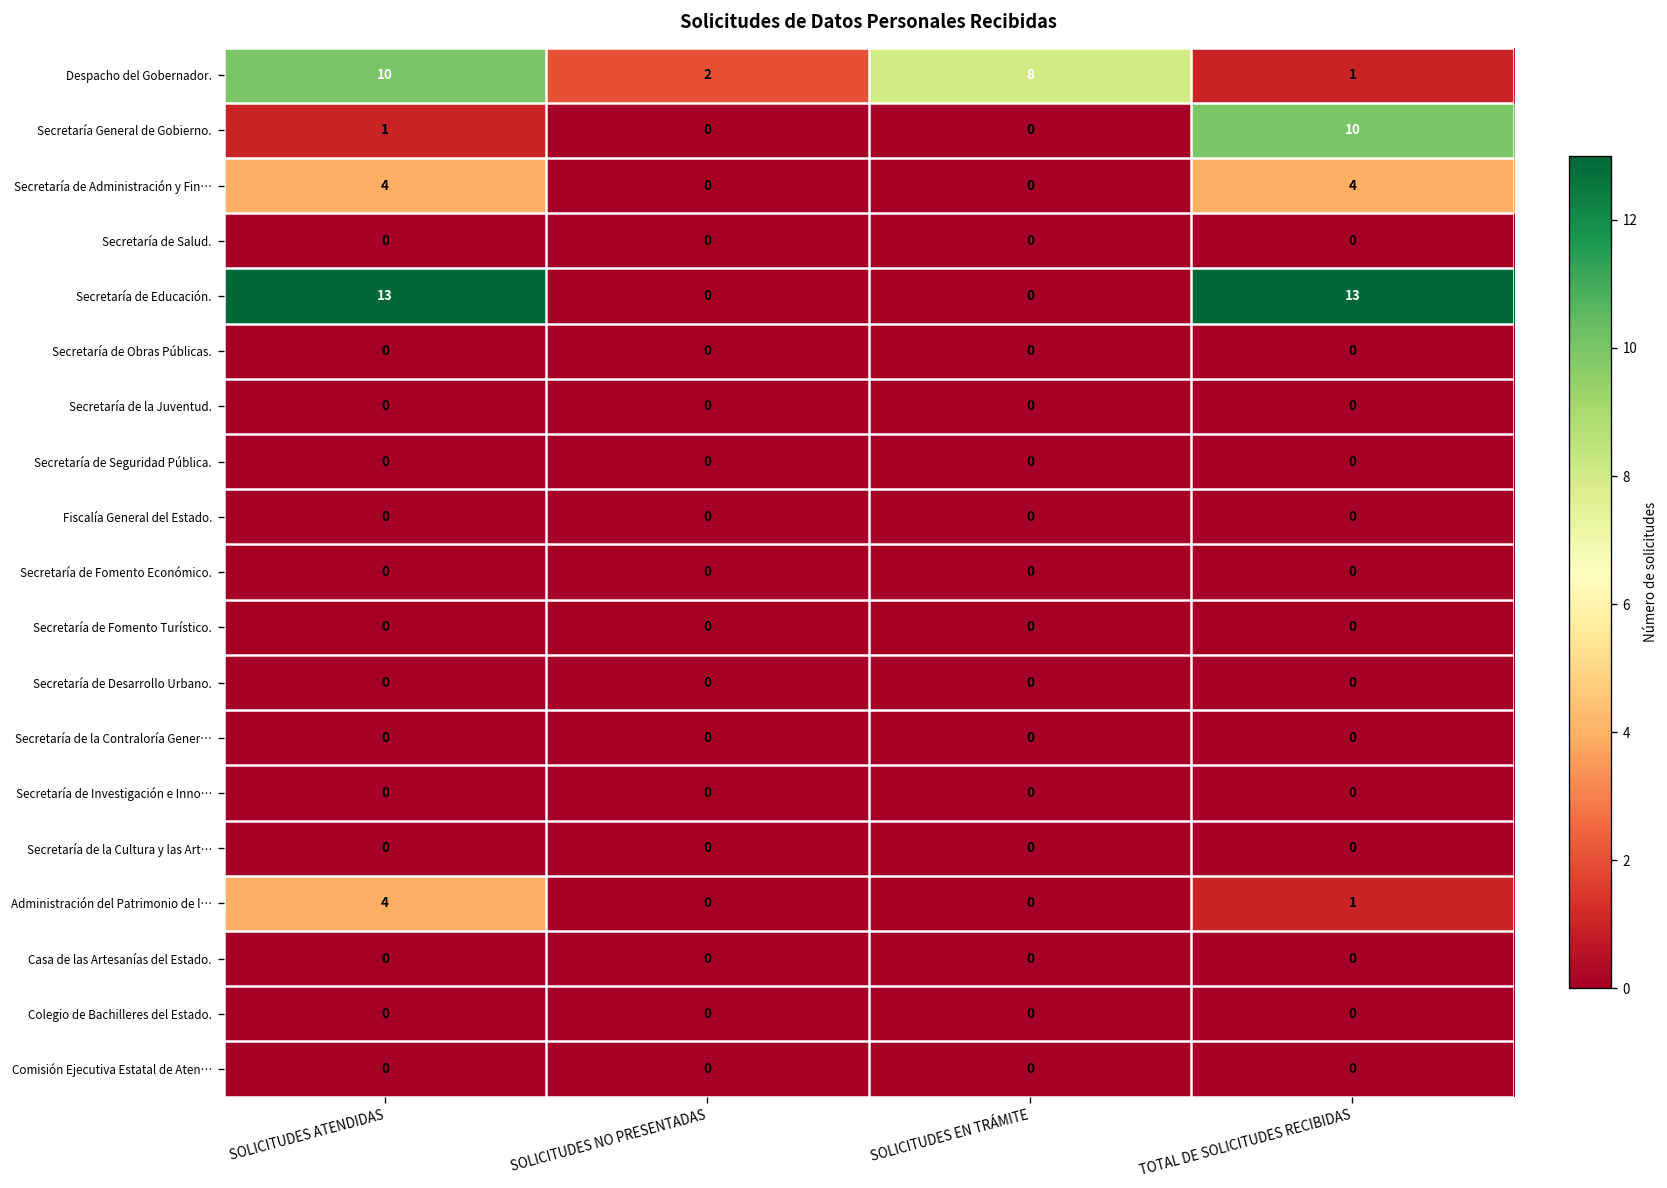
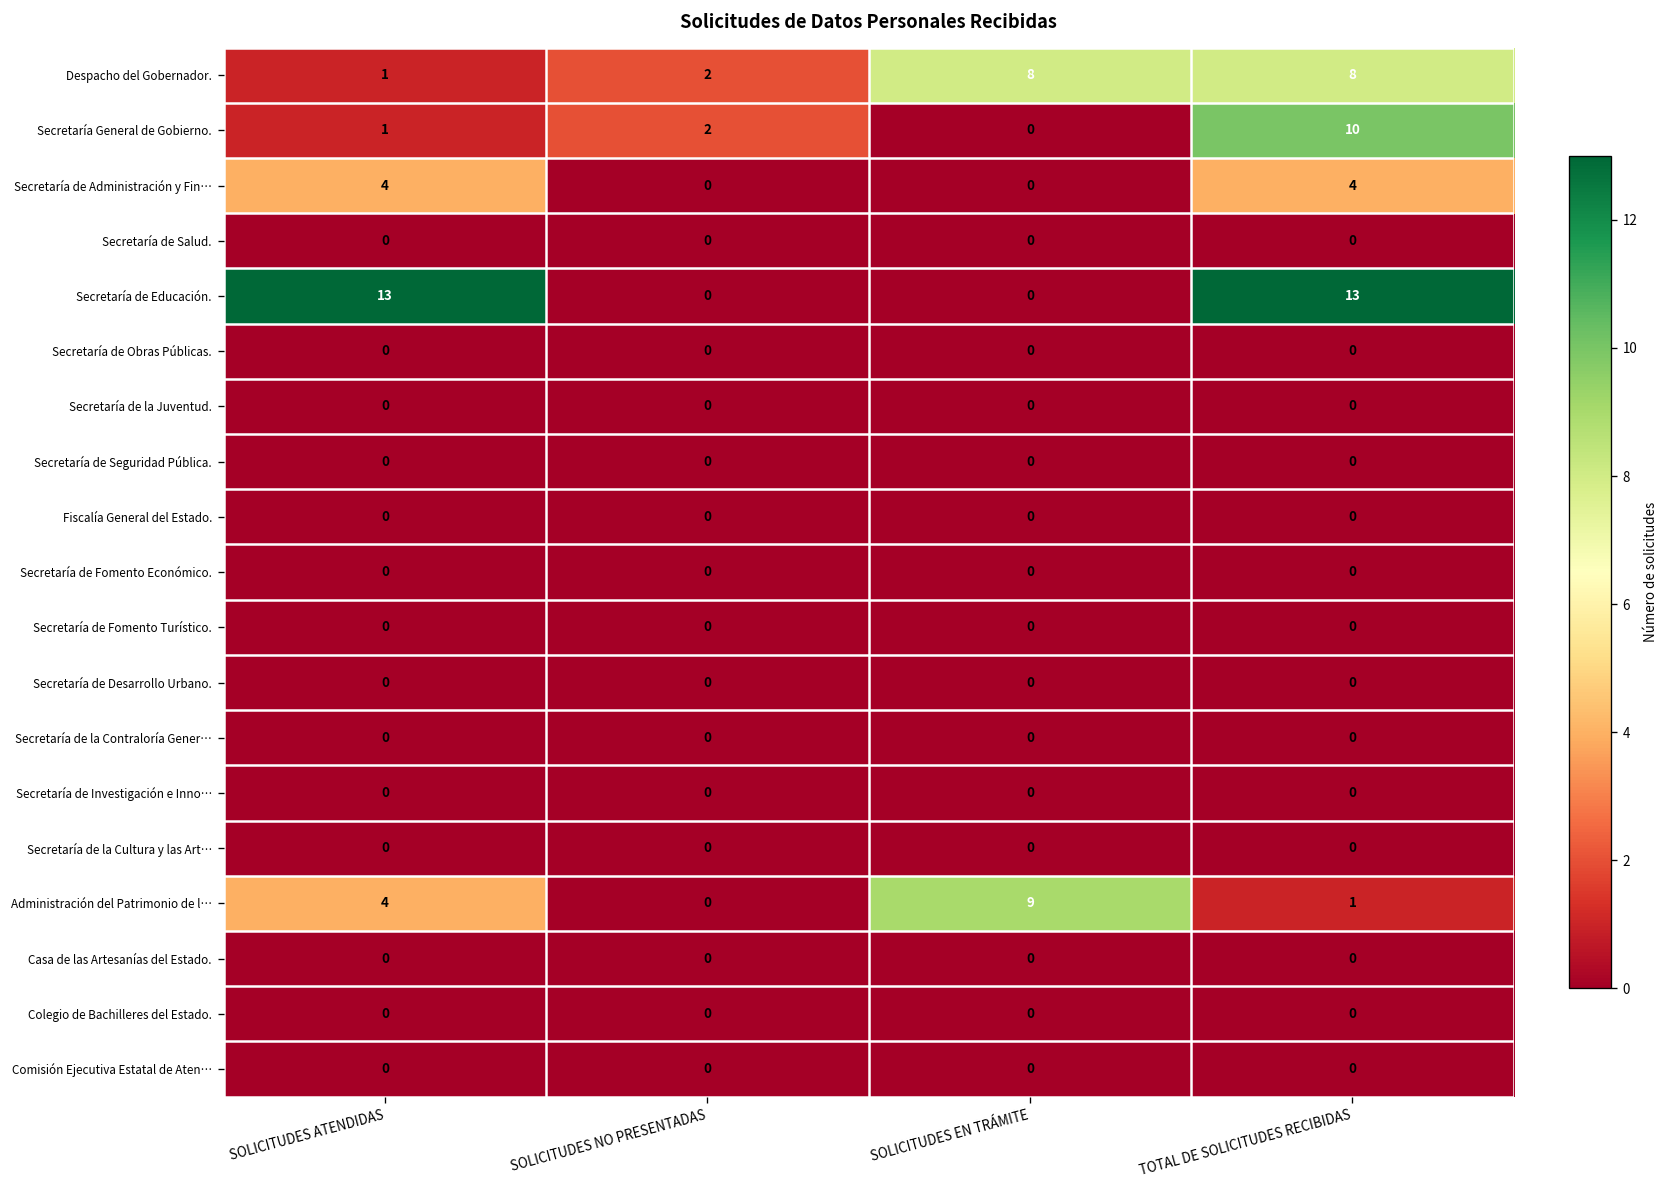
Despacho del Gobernador., SOLICITUDES ATENDIDAS: 10 -> 1
Despacho del Gobernador., TOTAL DE SOLICITUDES RECIBIDAS: 1 -> 8
Secretaría General de Gobierno., SOLICITUDES NO PRESENTADAS: 0 -> 2
Administración del Patrimonio de l…, SOLICITUDES EN TRÁMITE: 0 -> 9
